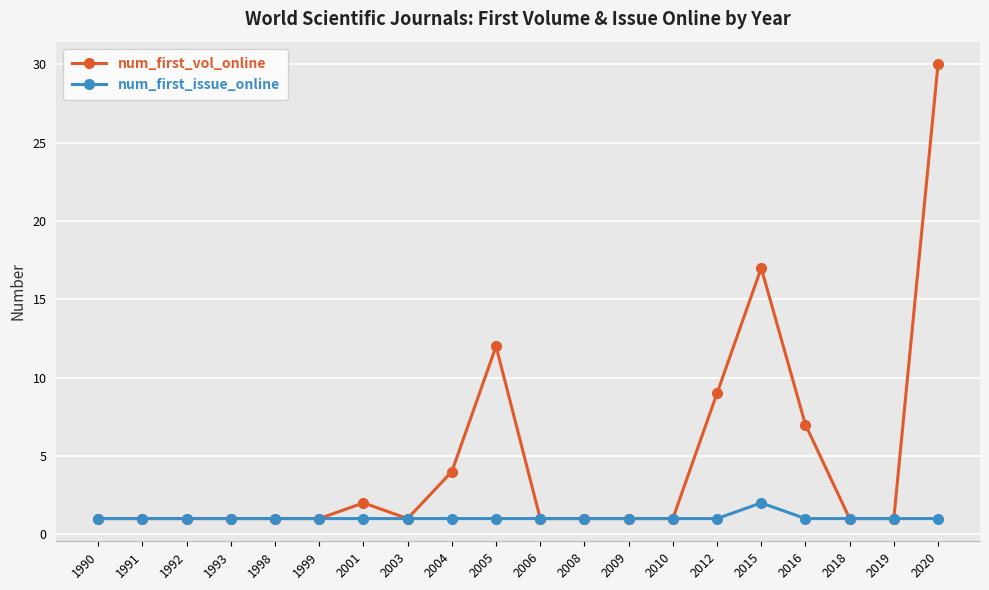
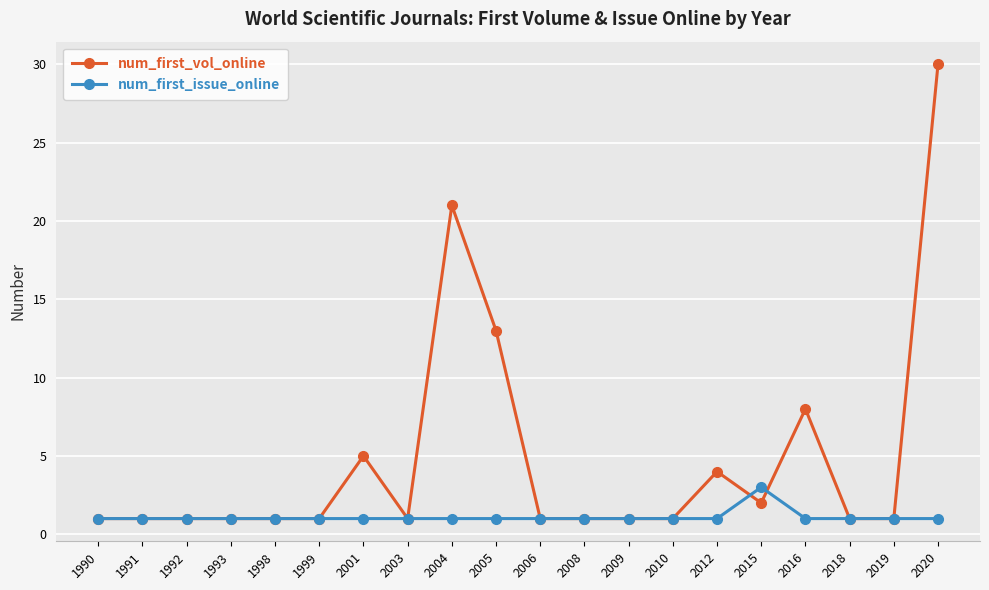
num_first_vol_online, 2001: 2 -> 5
num_first_vol_online, 2004: 4 -> 21
num_first_vol_online, 2005: 12 -> 13
num_first_vol_online, 2012: 9 -> 4
num_first_vol_online, 2015: 17 -> 2
num_first_issue_online, 2015: 2 -> 3
num_first_vol_online, 2016: 7 -> 8
